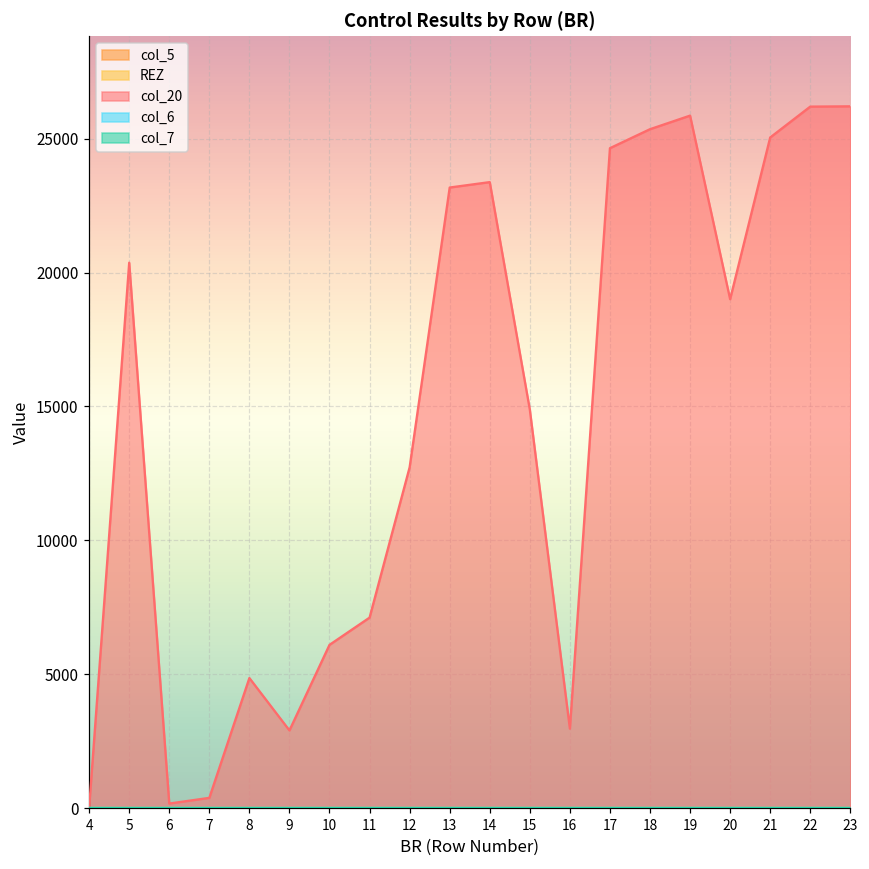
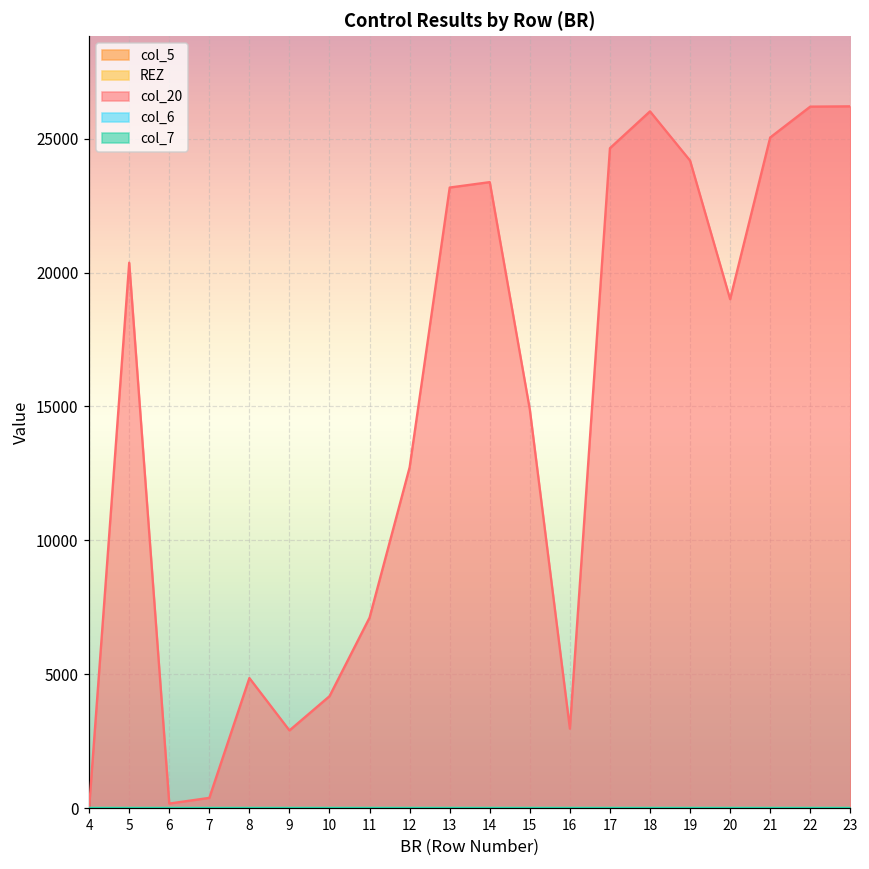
col_20, 10: 6100 -> 4200
col_20, 18: 25400 -> 26000
col_20, 19: 25900 -> 24200
